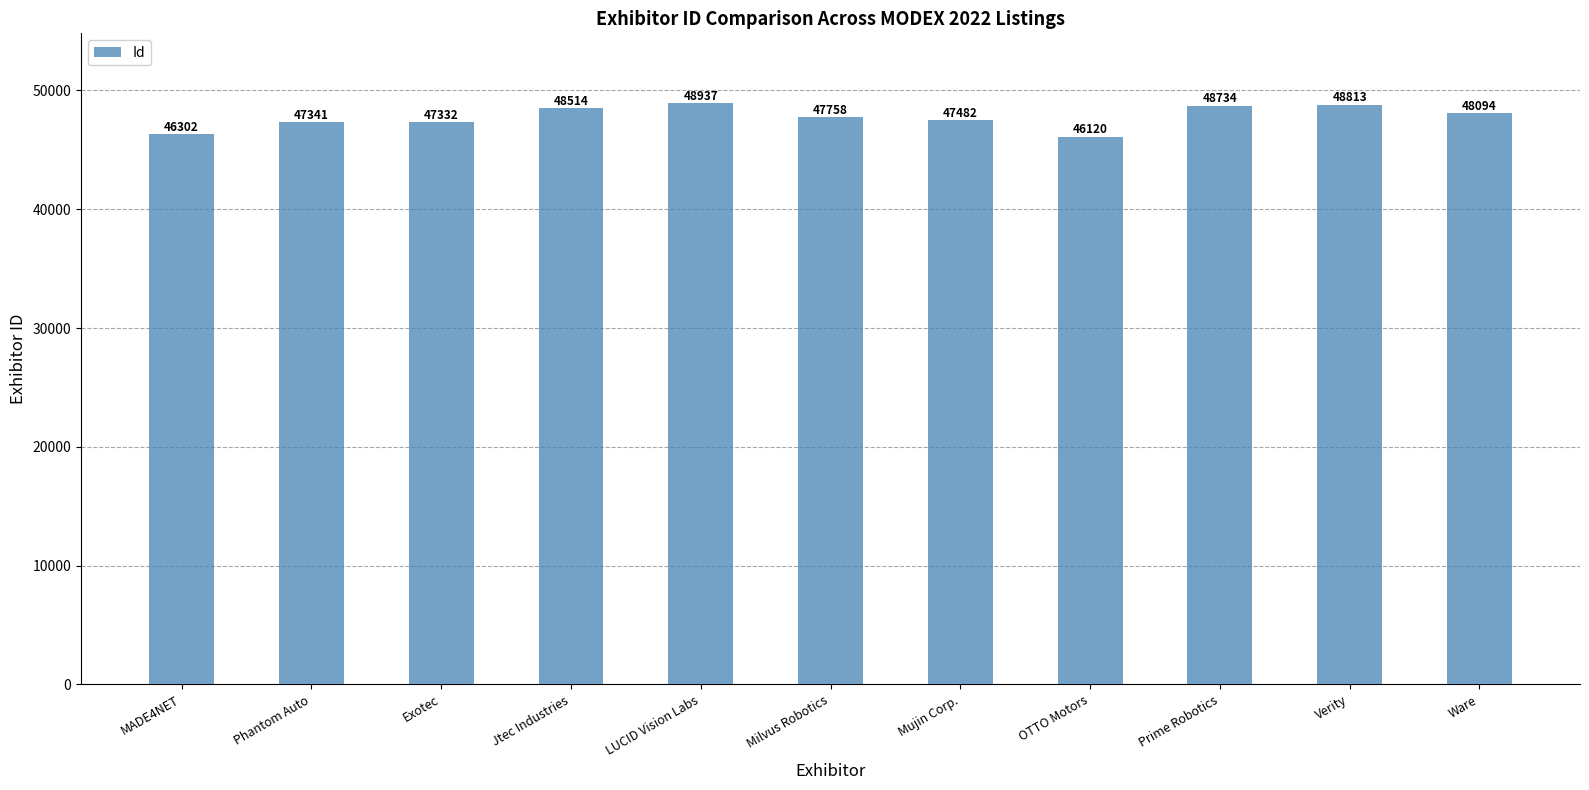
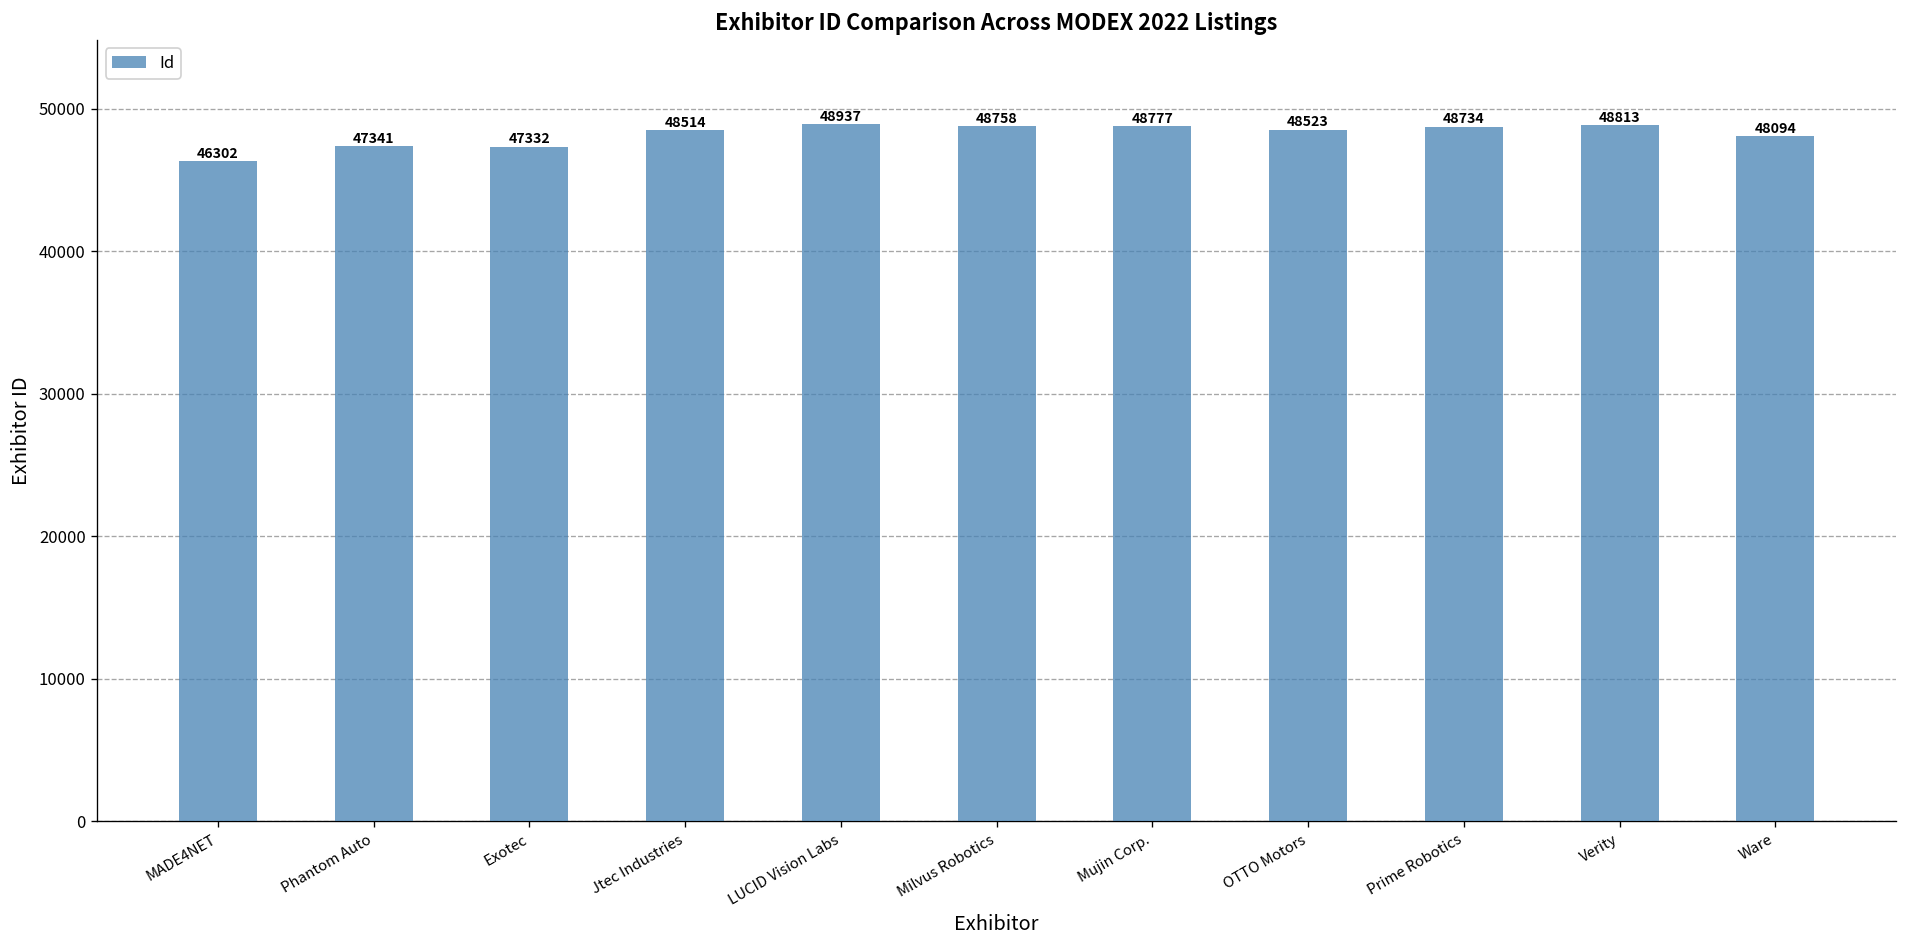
Milvus Robotics: 47758 -> 48758
Mujin Corp.: 47482 -> 48777
OTTO Motors: 46120 -> 48523
